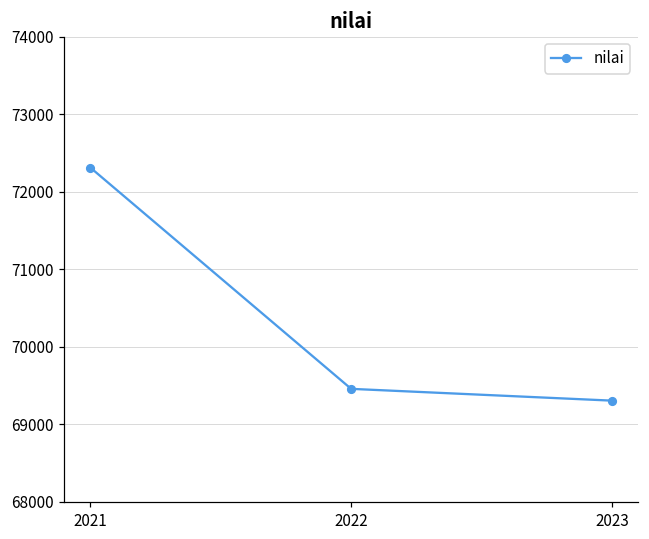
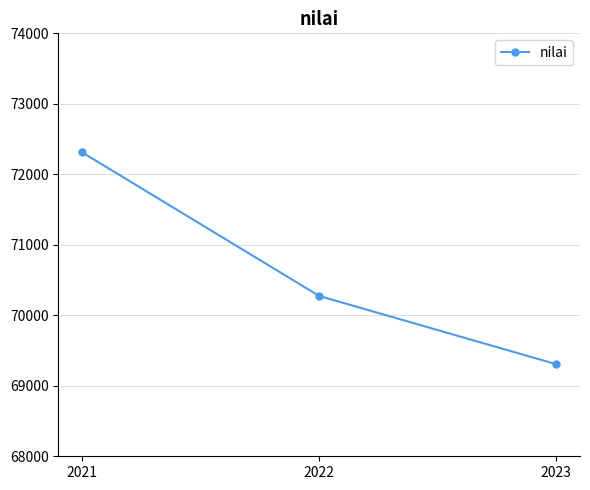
2022: 69500 -> 70300
